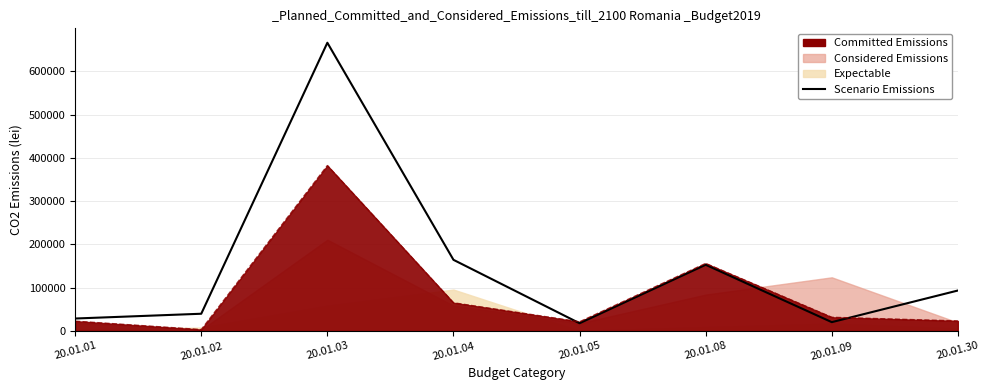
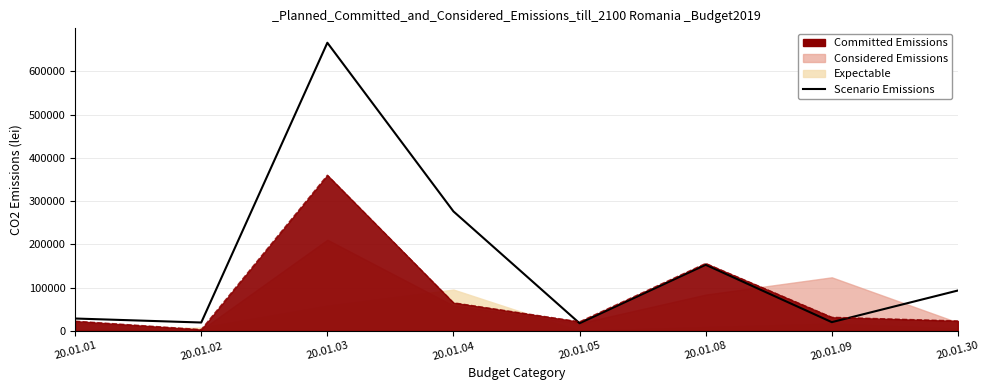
Scenario Emissions, 20.01.02: 40000 -> 20000
Committed Emissions, 20.01.03: 380000 -> 360000
Scenario Emissions, 20.01.04: 160000 -> 280000
